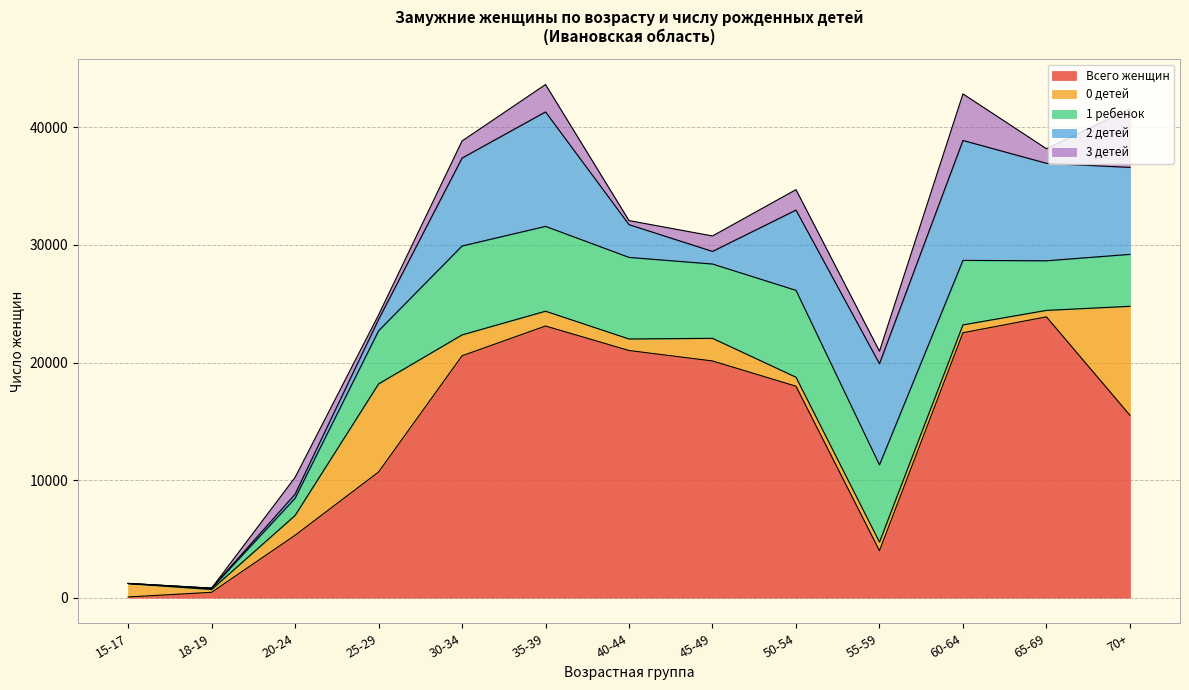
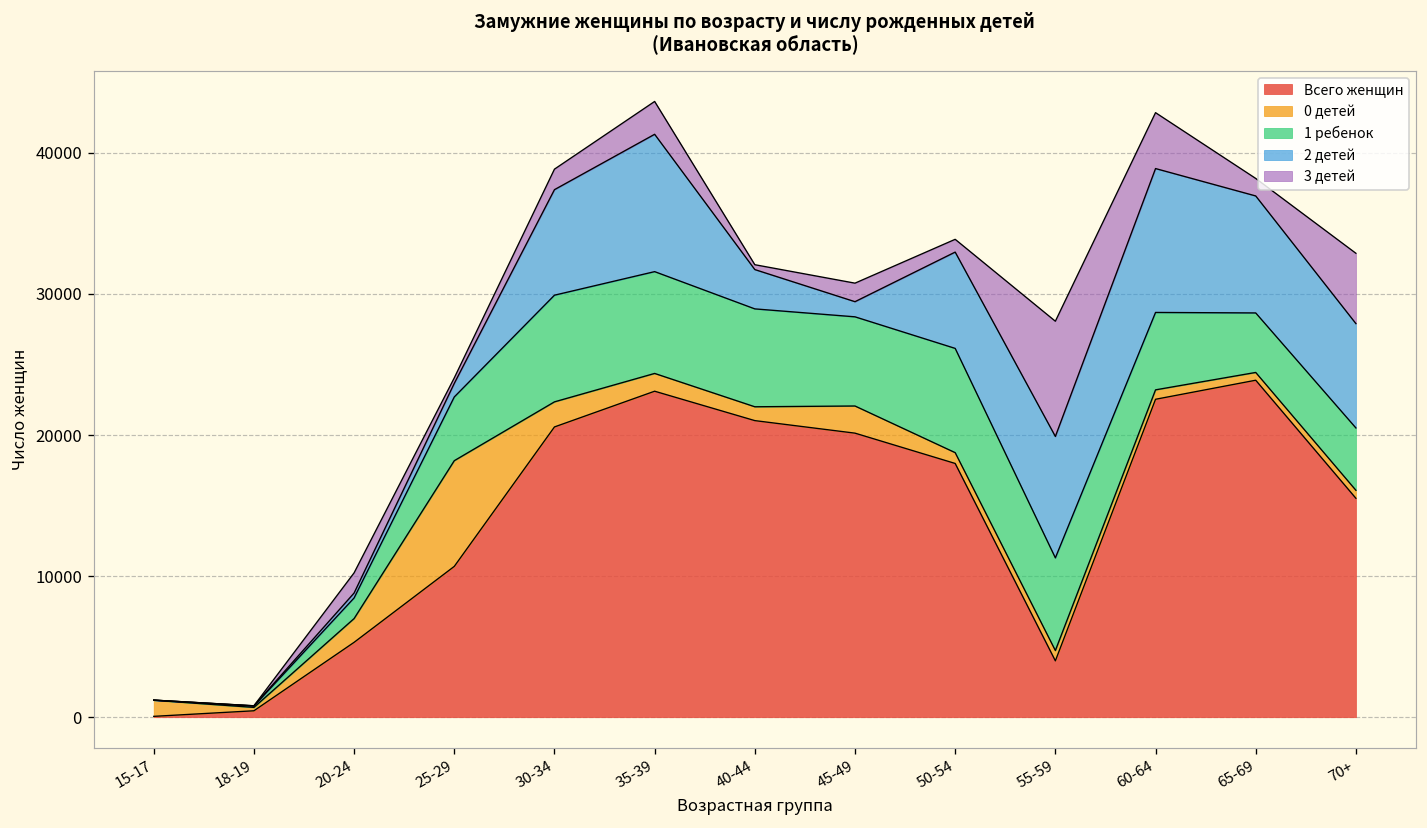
3 детей, 50-54: 1700 -> 900
3 детей, 55-59: 1100 -> 8200
0 детей, 70+: 9300 -> 600
